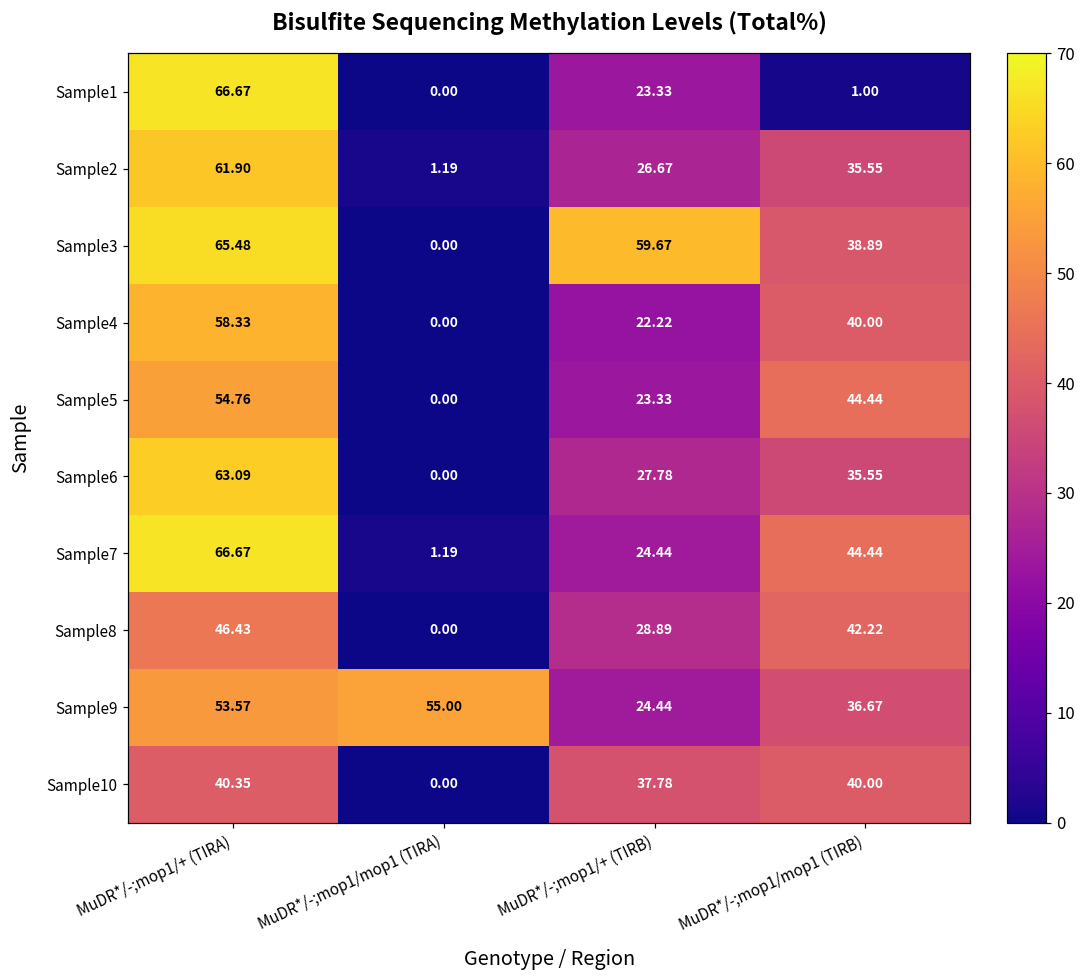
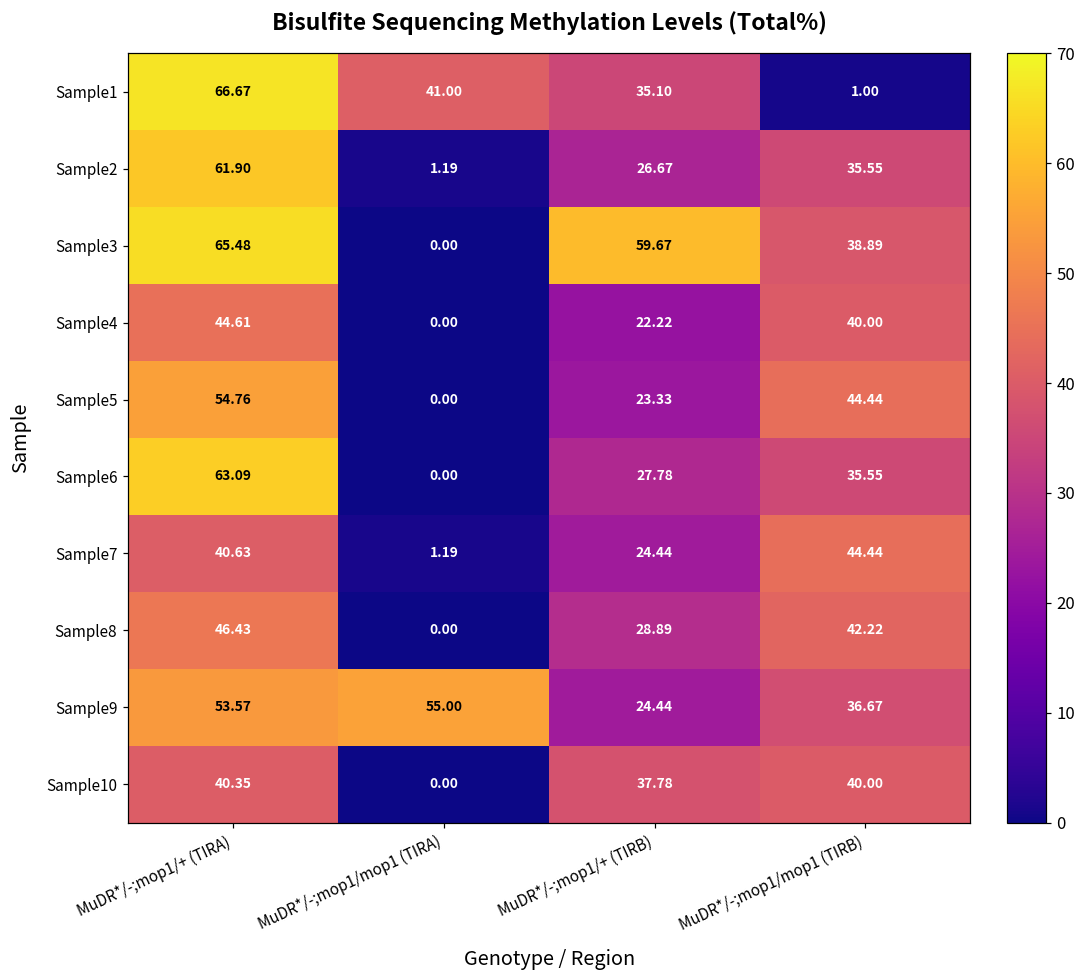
Sample1, MuDR*/-;mop1/mop1 (TIRA): 0.00 -> 41.00
Sample1, MuDR*/-;mop1/+ (TIRB): 23.33 -> 35.10
Sample4, MuDR*/-;mop1/+ (TIRA): 58.33 -> 44.61
Sample7, MuDR*/-;mop1/+ (TIRA): 66.67 -> 40.63
